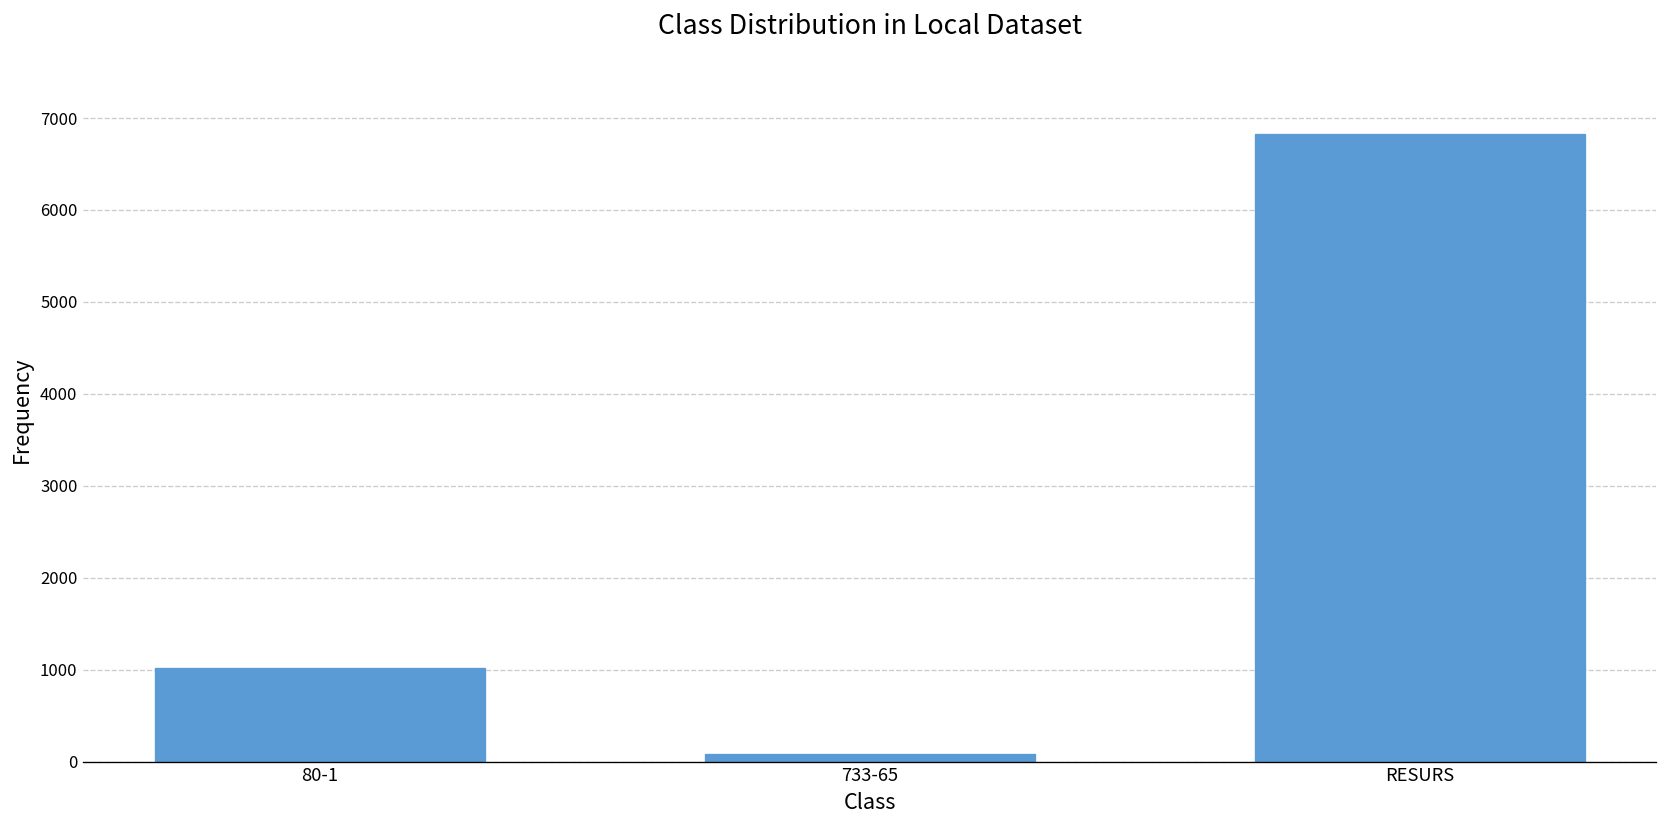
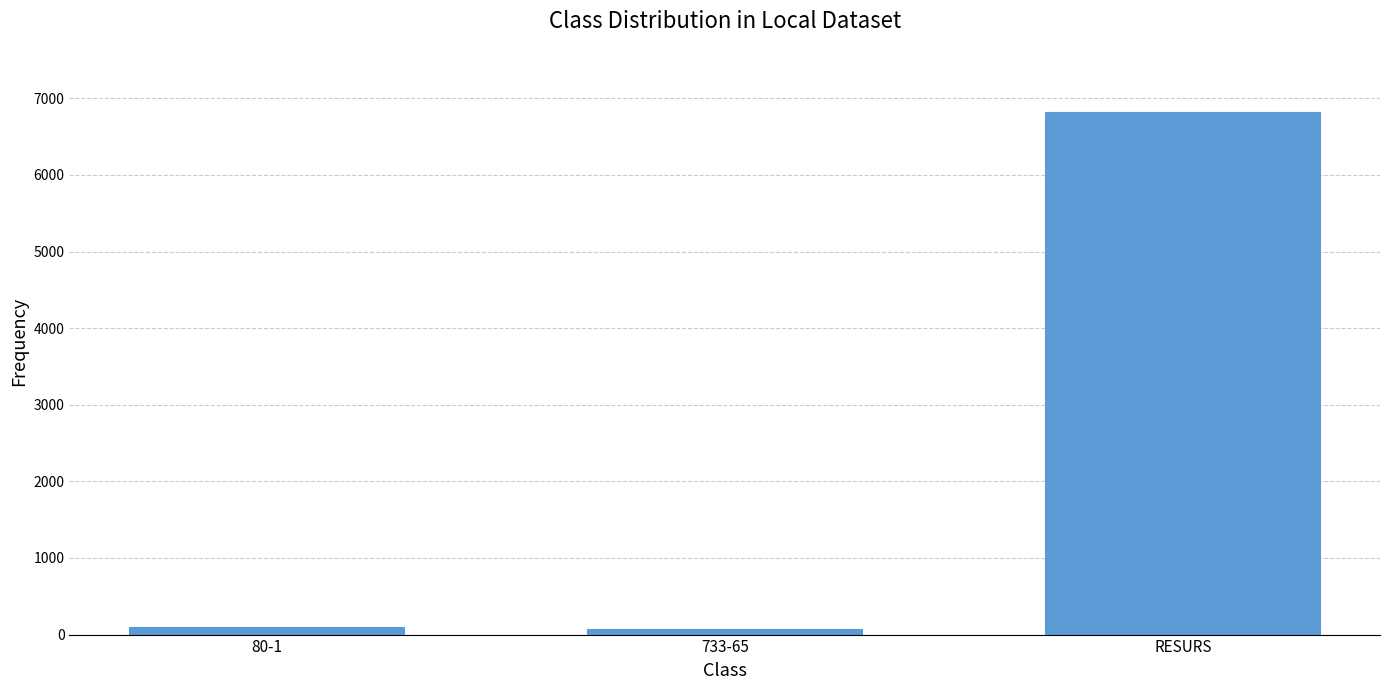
80-1: 1000 -> 100
